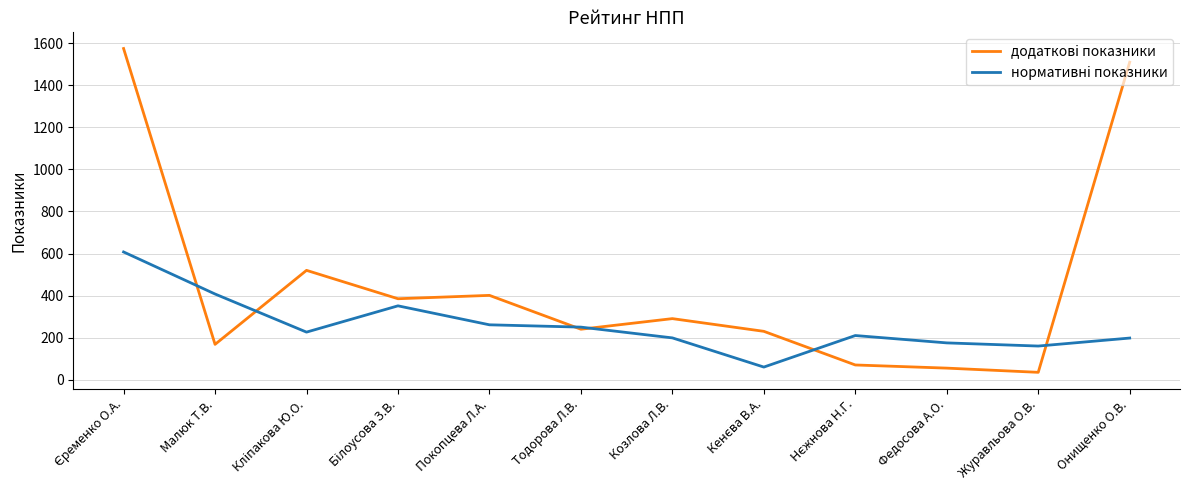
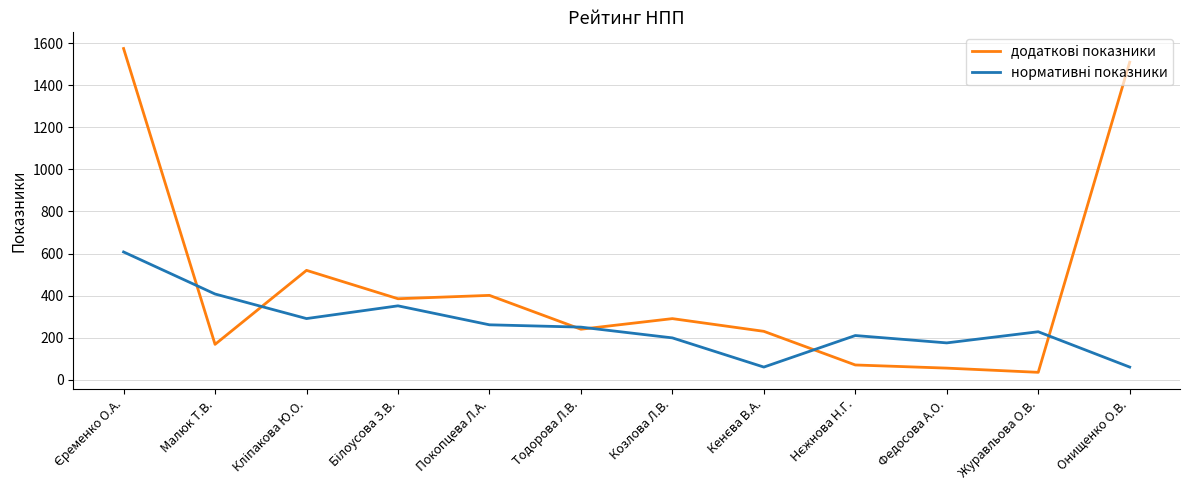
нормативні показники, Кліпакова Ю.О.: 230 -> 290
нормативні показники, Журавльова О.В.: 160 -> 230
нормативні показники, Онищенко О.В.: 200 -> 60
